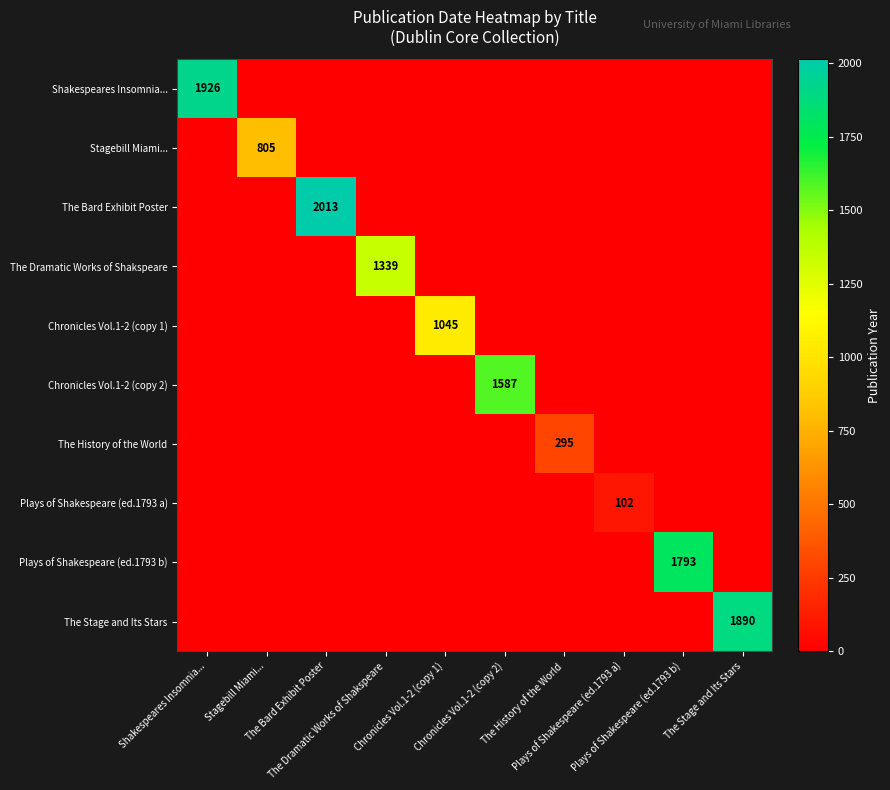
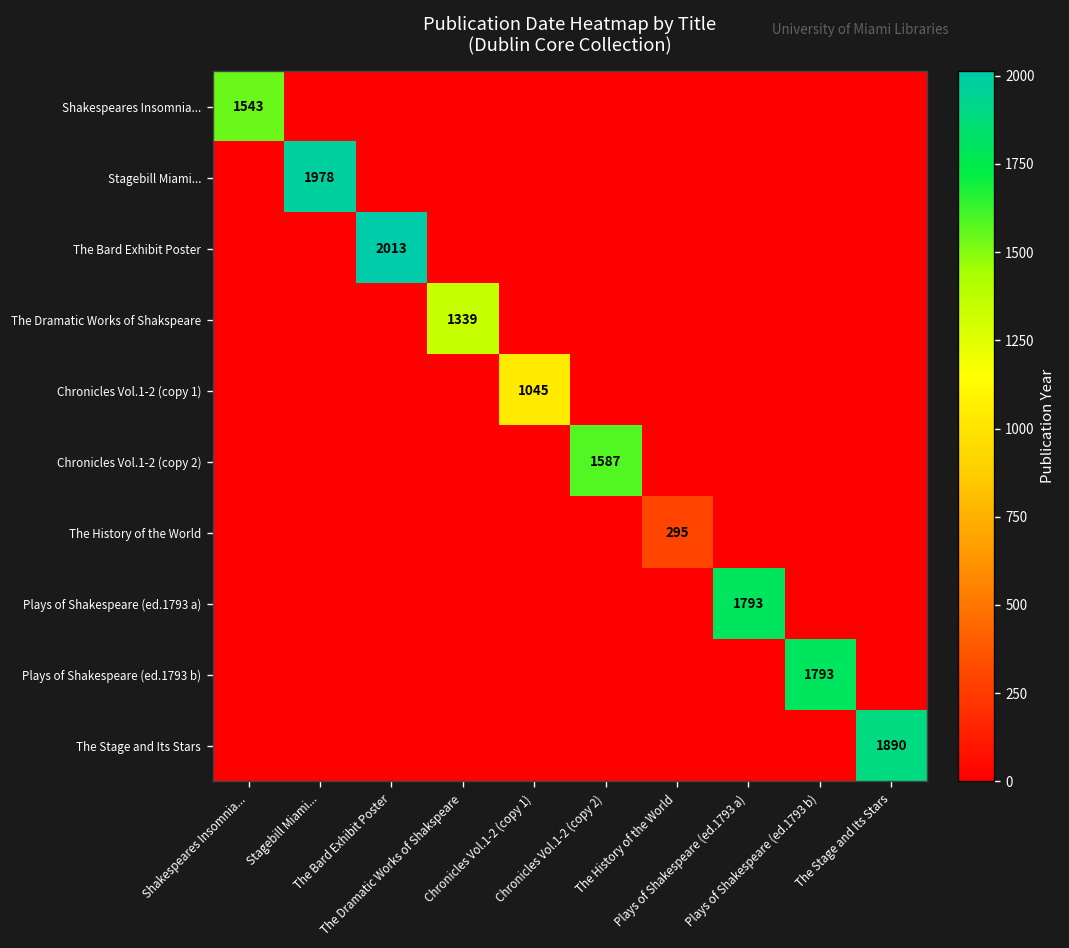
Shakespeares Insomnia..., Shakespeares Insomnia...: 1926 -> 1543
Stagebill Miami..., Stagebill Miami...: 805 -> 1978
Plays of Shakespeare (ed.1793 a), Plays of Shakespeare (ed.1793 a): 102 -> 1793
